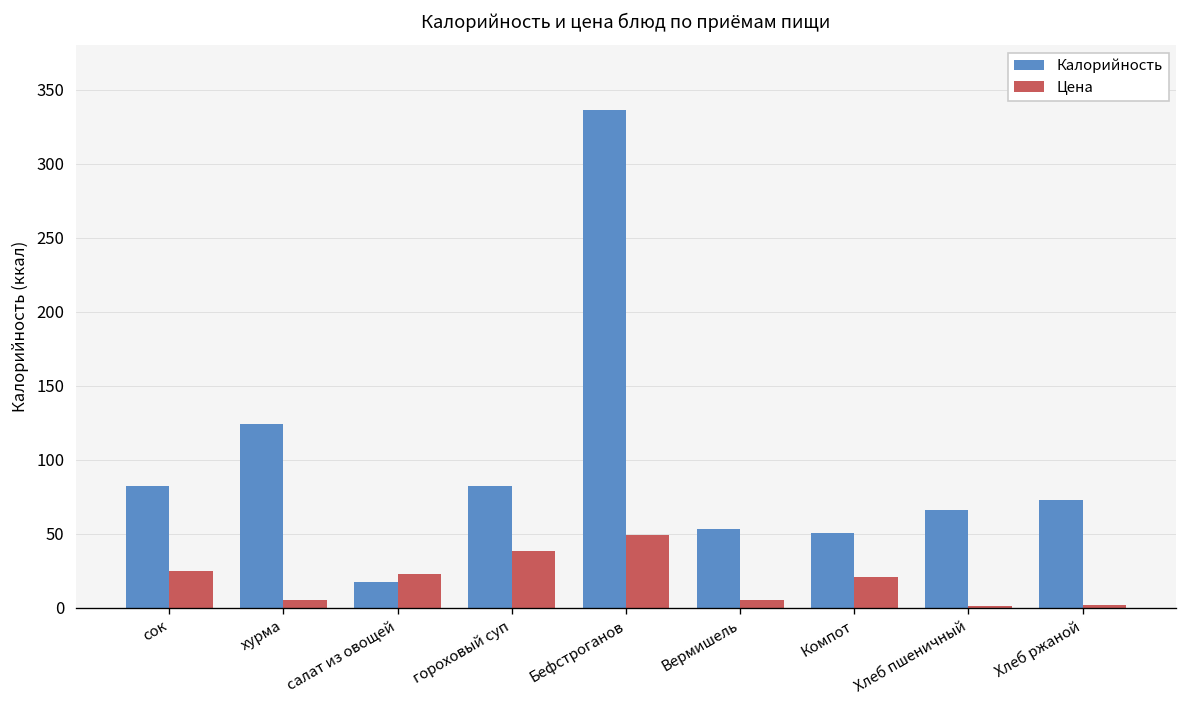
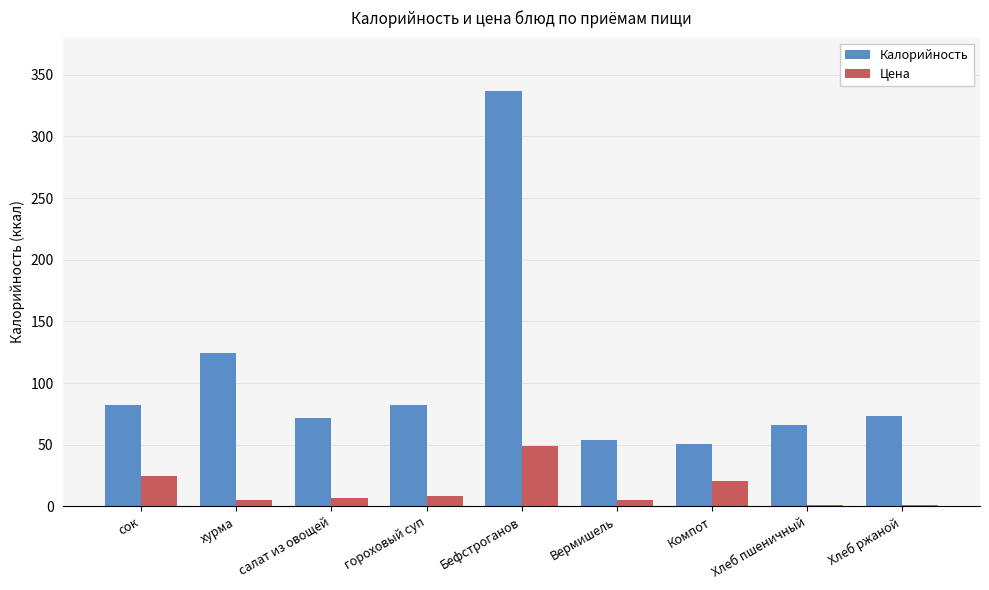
Калорийность, салат из овощей: 17 -> 72
Цена, салат из овощей: 23 -> 7
Цена, гороховый суп: 38 -> 9
